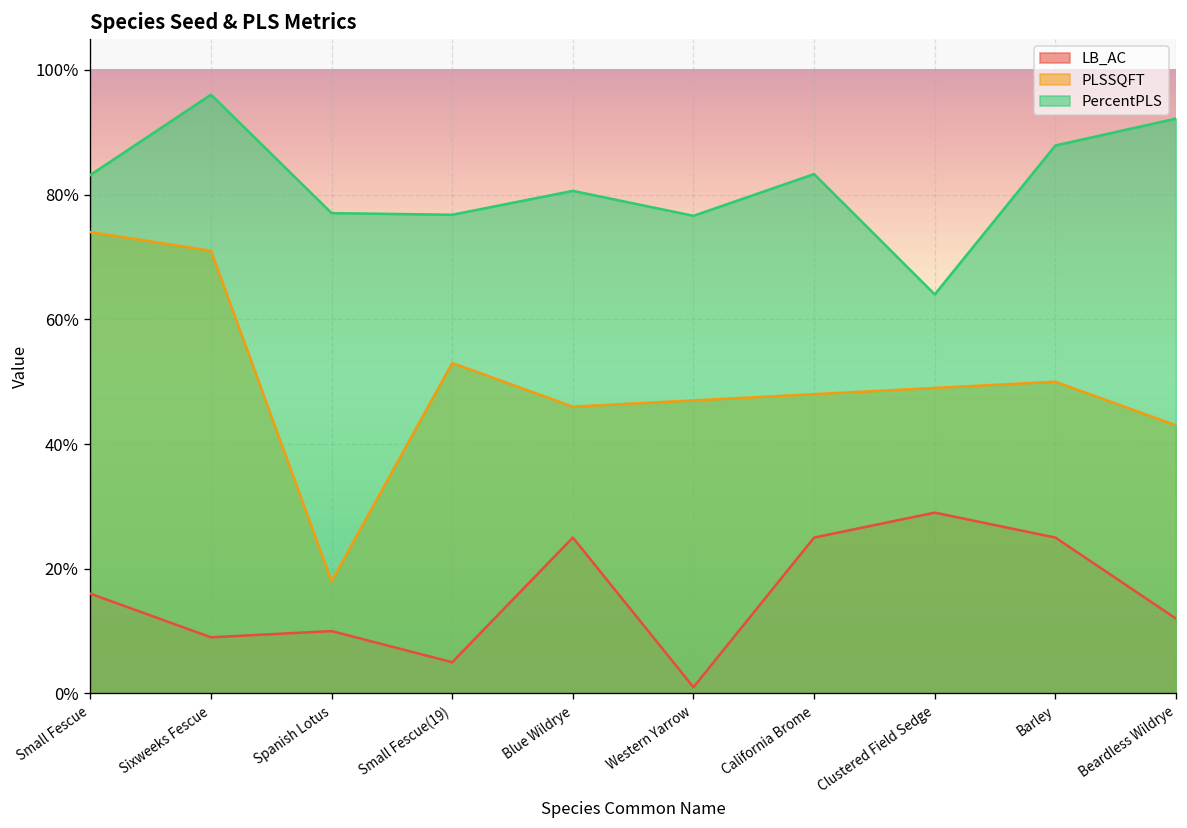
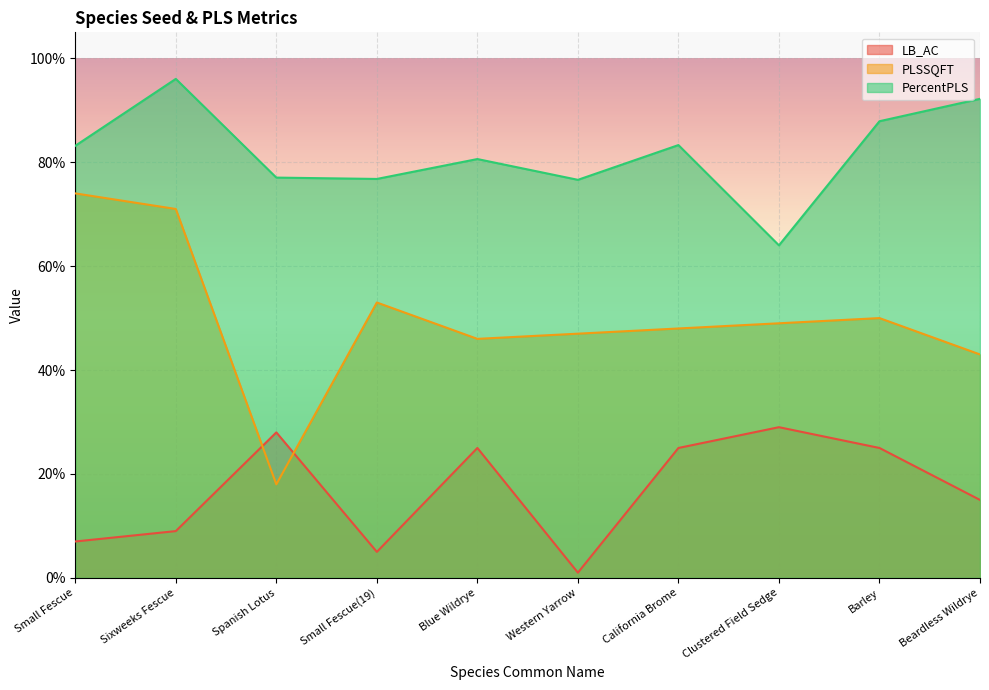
LB_AC, Small Fescue: 16% -> 7%
LB_AC, Spanish Lotus: 10% -> 28%
LB_AC, Beardless Wildrye: 12% -> 15%
